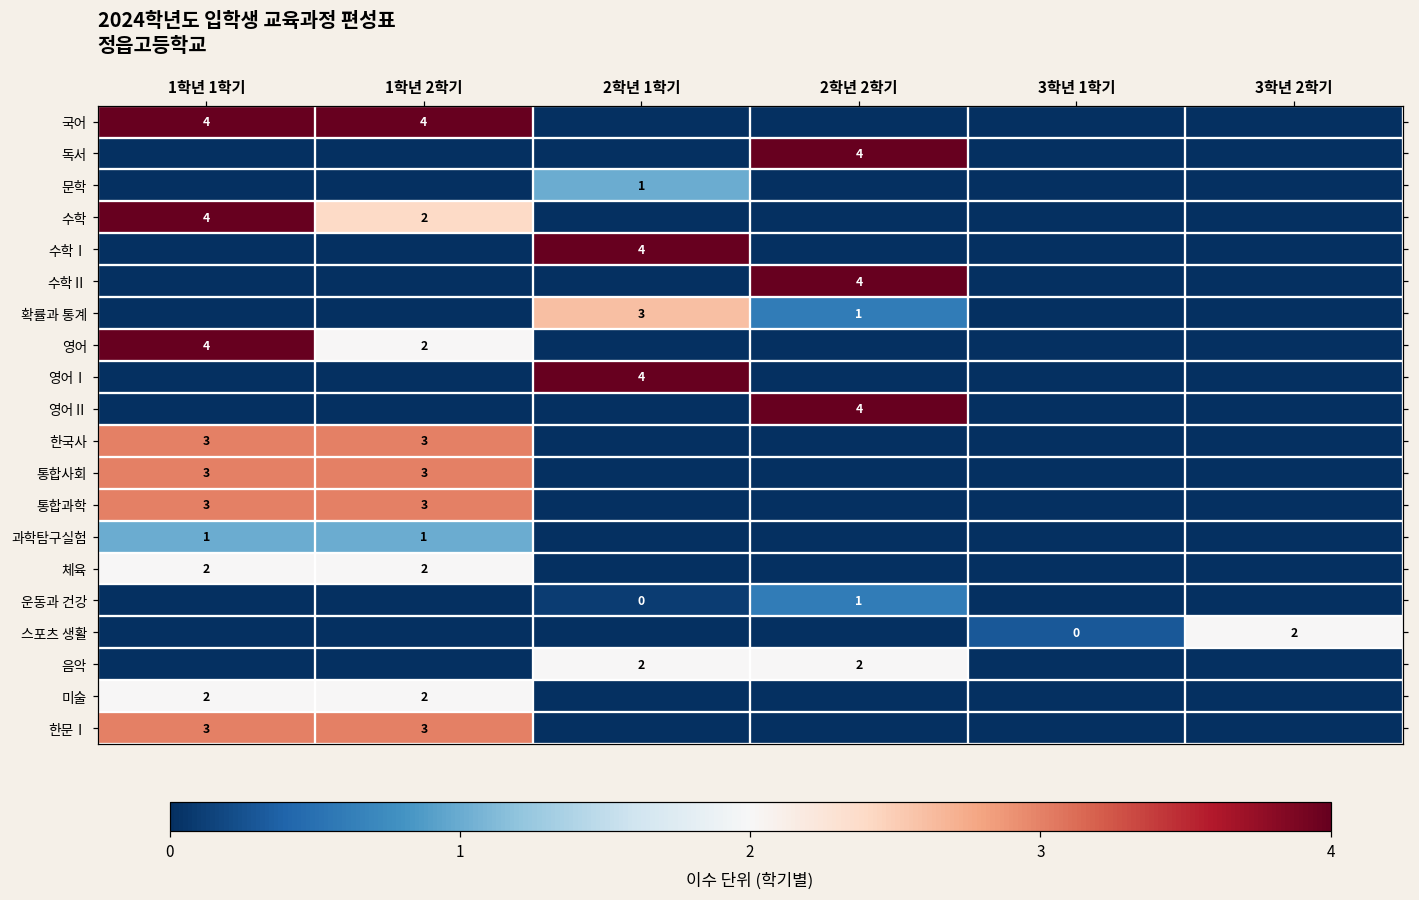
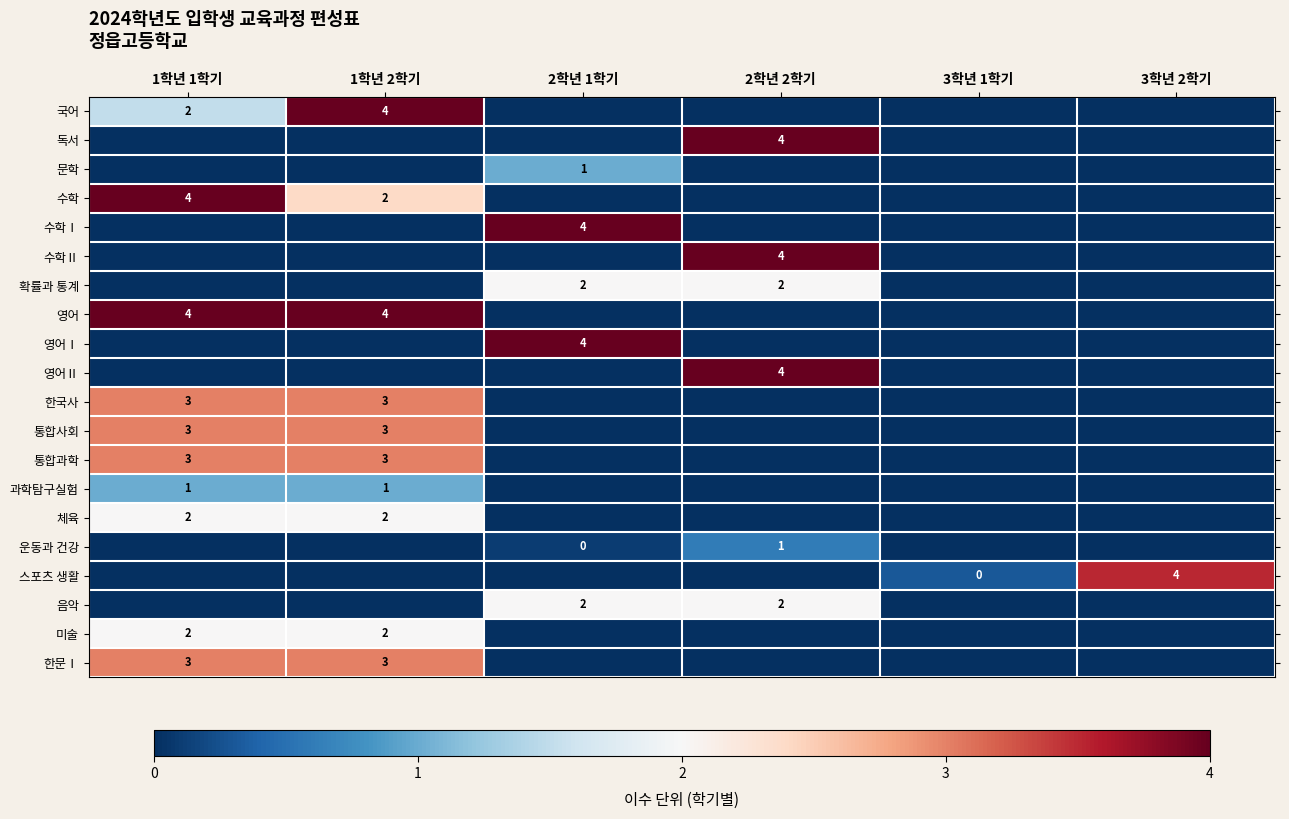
국어, 1학년 1학기: 4 -> 2
확률과 통계, 2학년 1학기: 3 -> 2
확률과 통계, 2학년 2학기: 1 -> 2
영어, 1학년 2학기: 2 -> 4
스포츠 생활, 3학년 2학기: 2 -> 4
